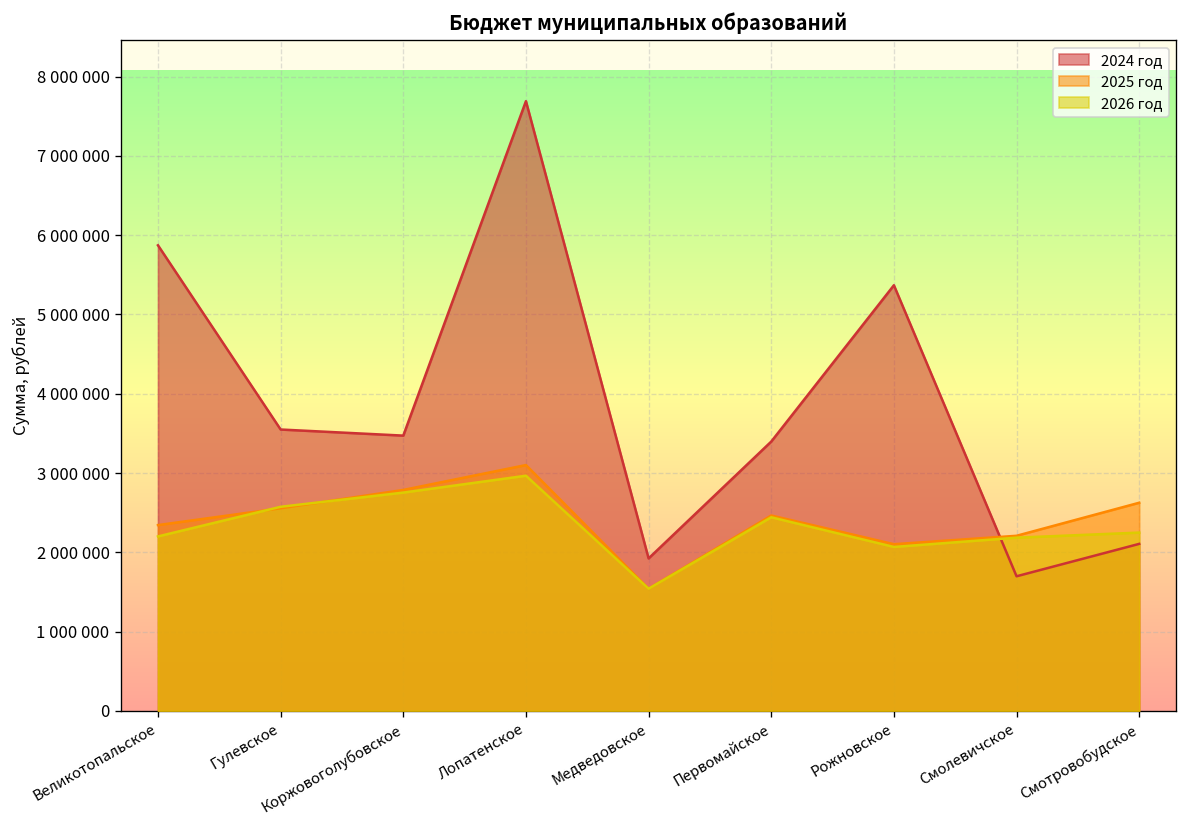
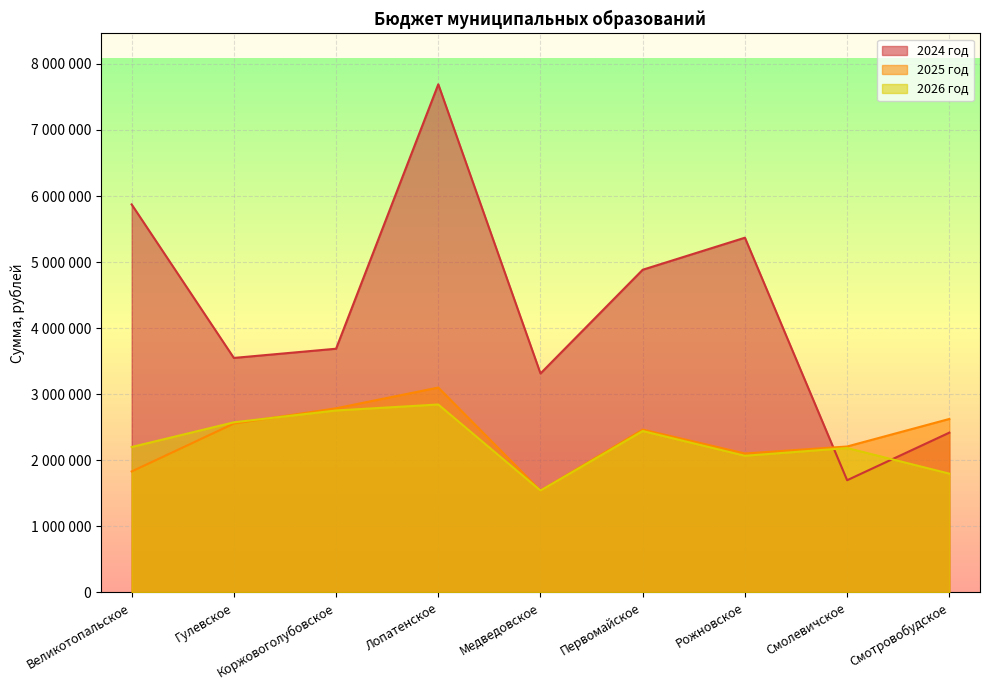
2025 год, Великотопальское: 2300000 -> 1800000
2024 год, Коржовоголубовское: 3500000 -> 3700000
2026 год, Лопатенское: 3000000 -> 2800000
2024 год, Медведовское: 1900000 -> 3300000
2024 год, Первомайское: 3400000 -> 4900000
2024 год, Смотровобудское: 2100000 -> 2400000
2026 год, Смотровобудское: 2200000 -> 1800000
